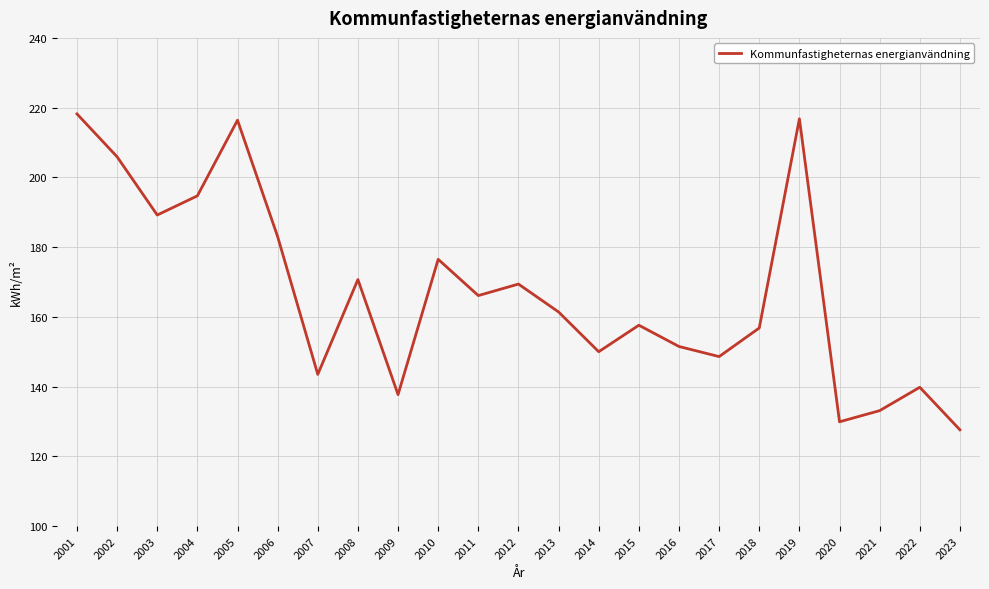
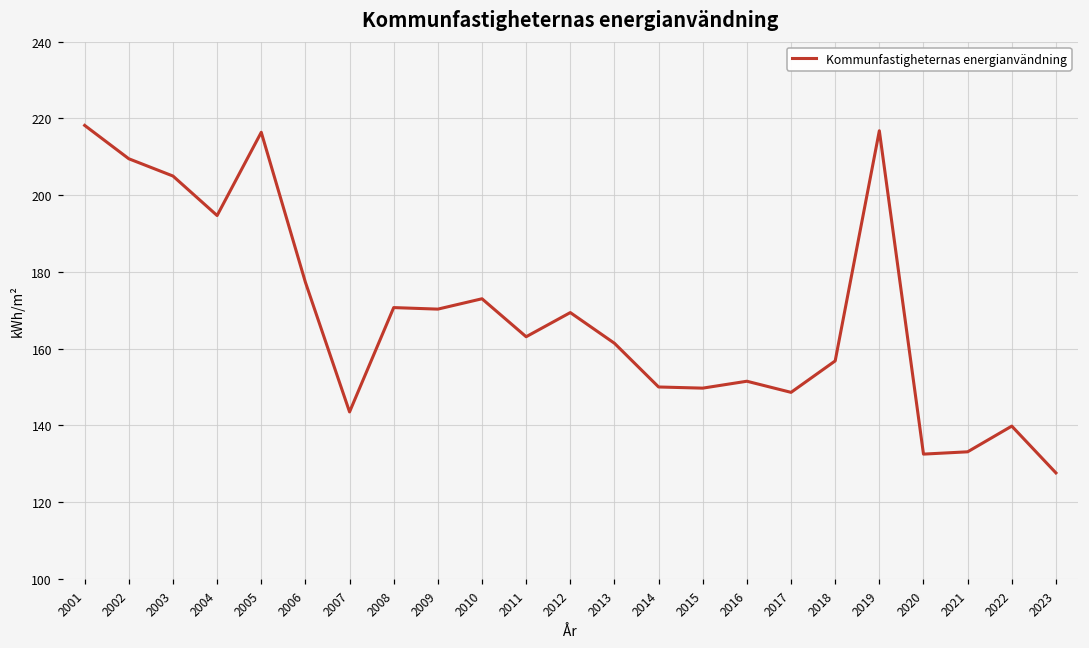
2002: 206 -> 210
2003: 189 -> 205
2006: 183 -> 177
2009: 138 -> 170
2010: 177 -> 173
2011: 166 -> 163
2015: 158 -> 150
2020: 130 -> 133
